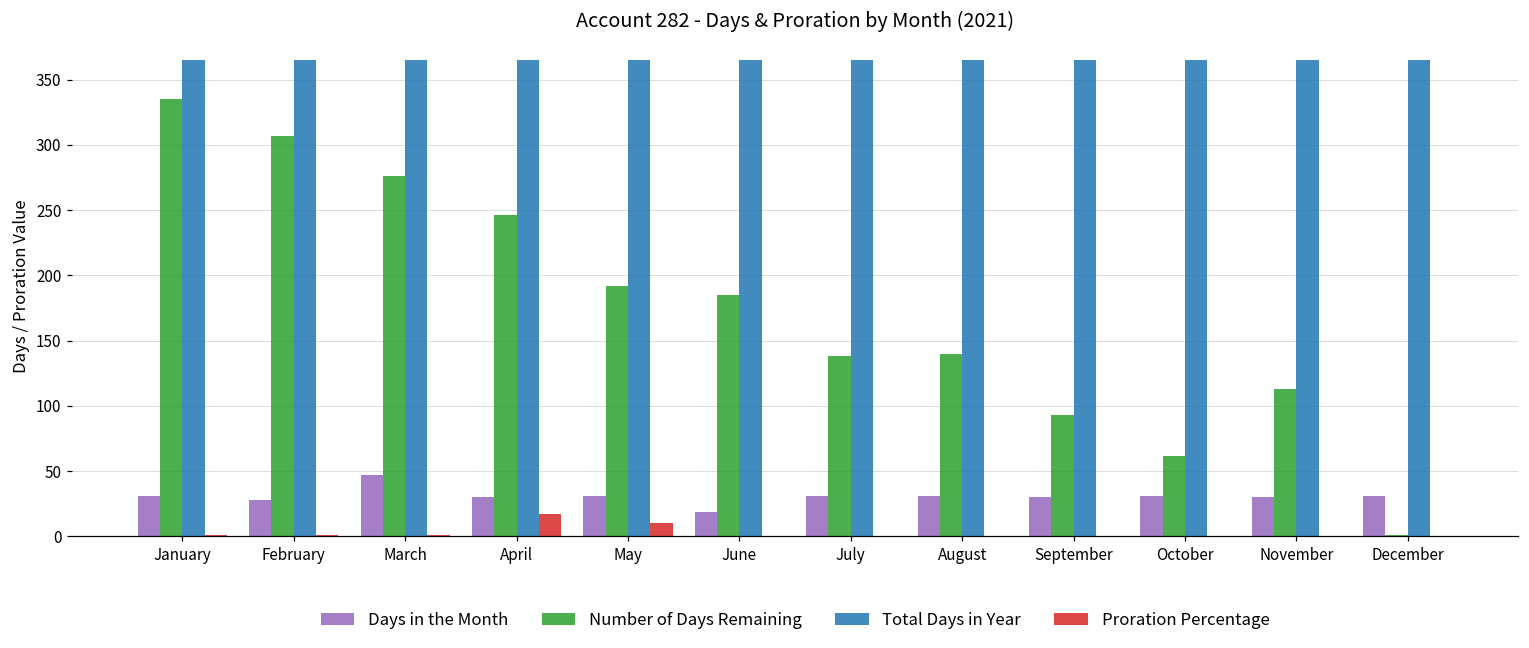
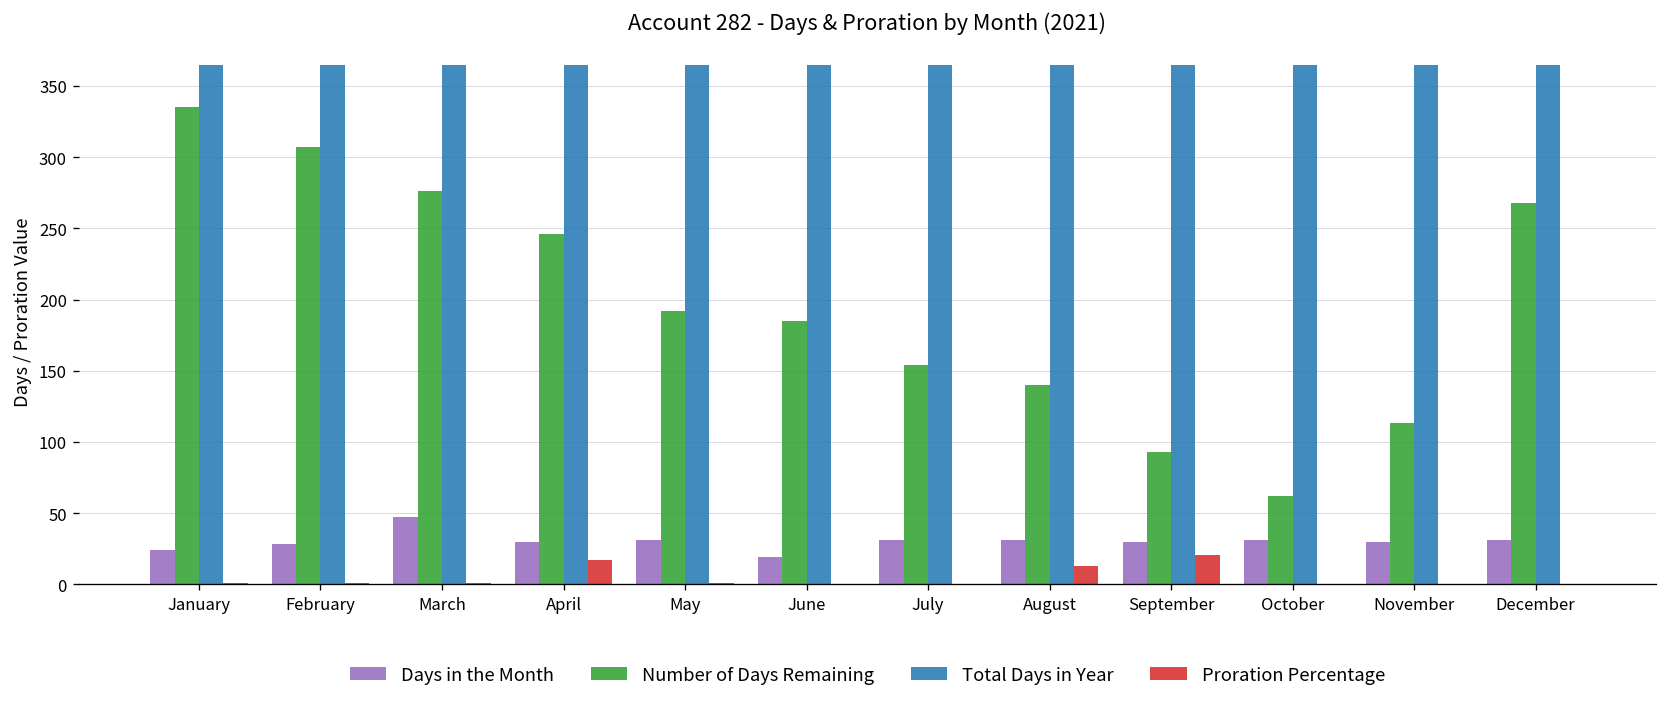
Days in the Month, January: 31 -> 24
Proration Percentage, May: 10 -> 1
Number of Days Remaining, July: 138 -> 154
Proration Percentage, August: 0 -> 13
Proration Percentage, September: 0 -> 21
Number of Days Remaining, December: 1 -> 268
